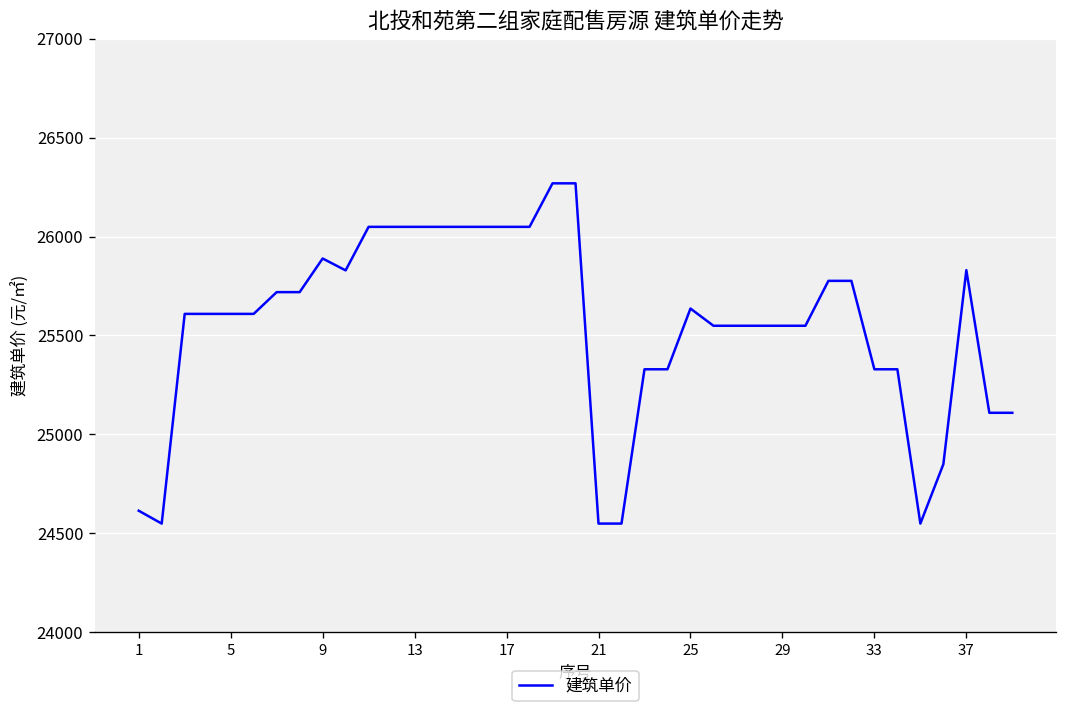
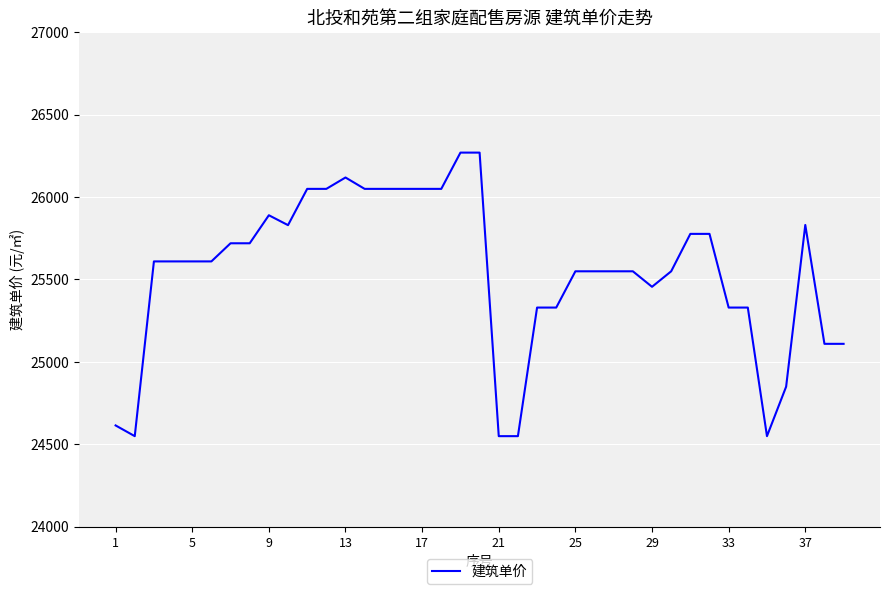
13: 26050 -> 26120
25: 25640 -> 25550
29: 25550 -> 25460
